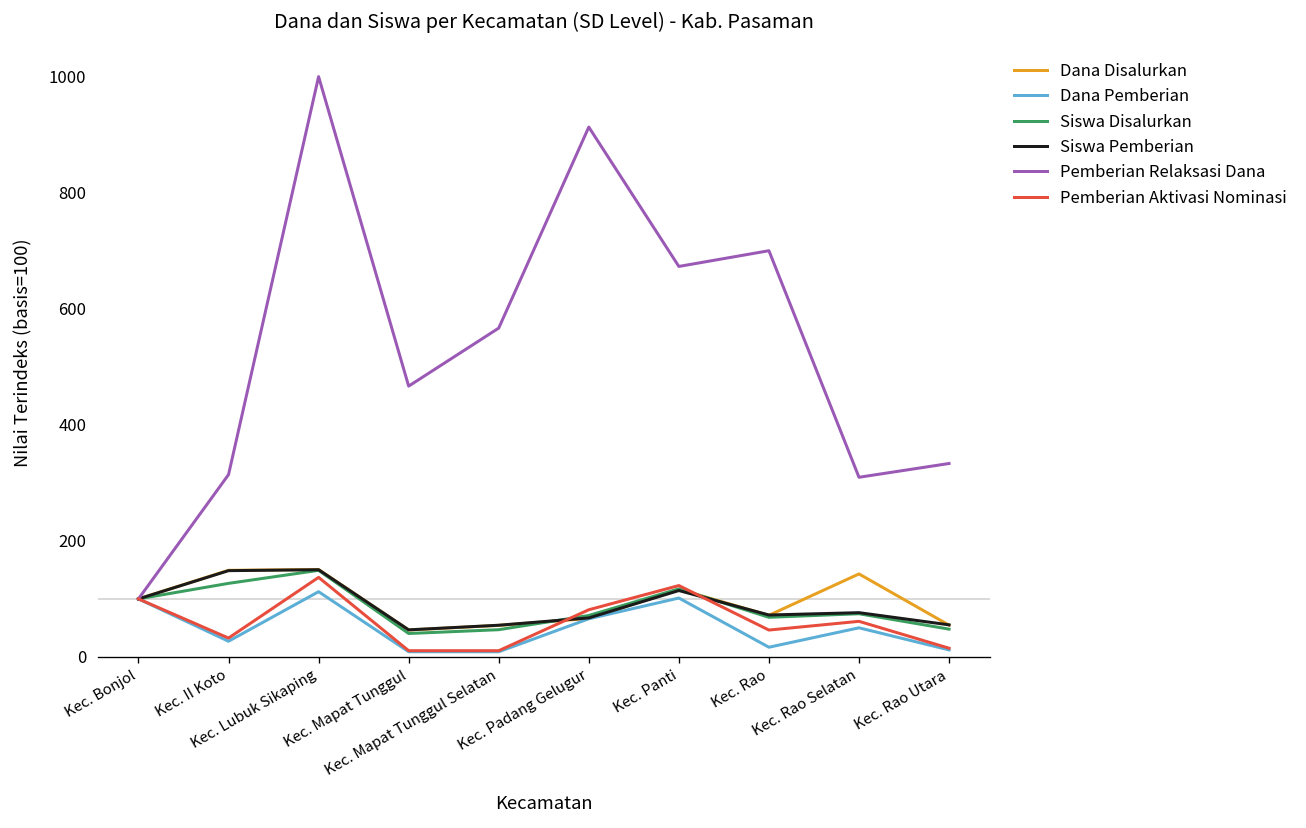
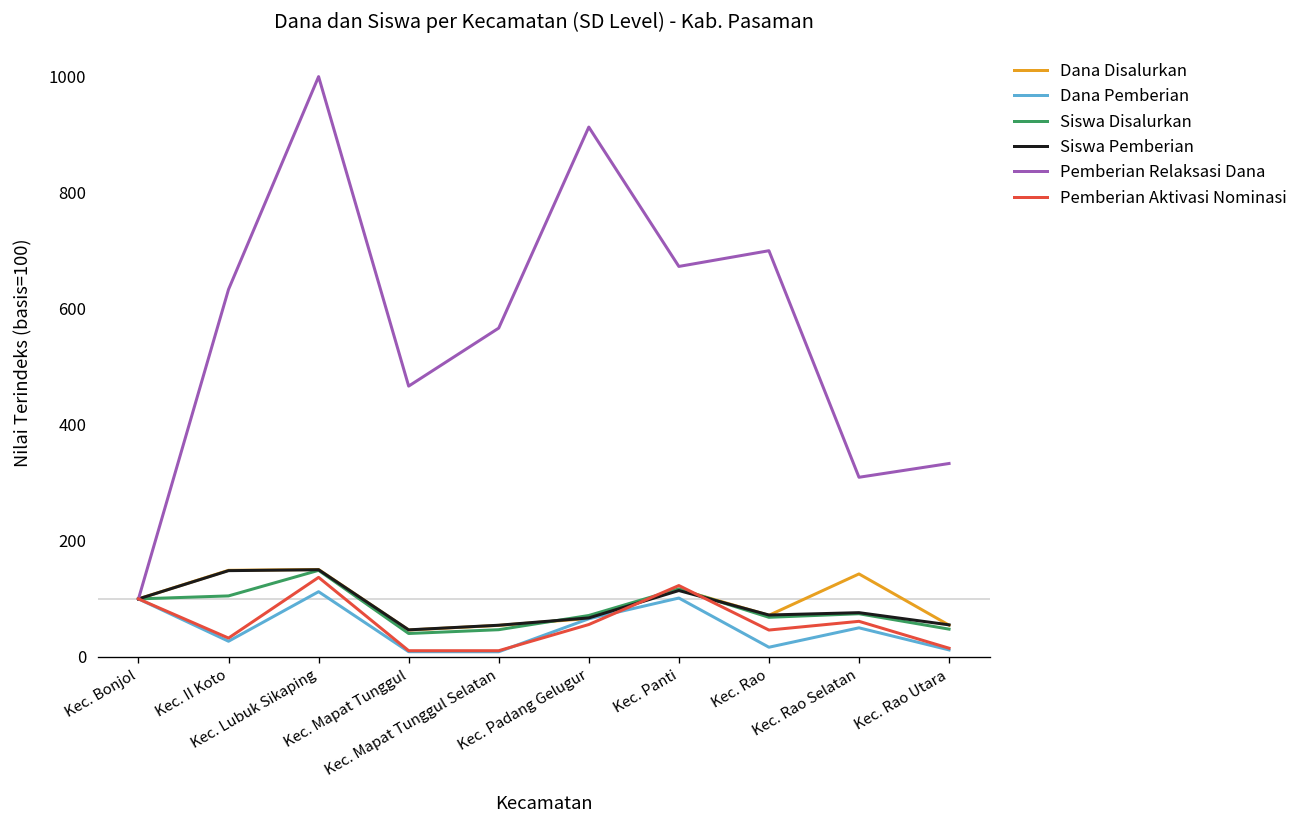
Siswa Disalurkan, Kec. II Koto: 130 -> 110
Pemberian Relaksasi Dana, Kec. II Koto: 310 -> 630
Pemberian Aktivasi Nominasi, Kec. Padang Gelugur: 80 -> 60
